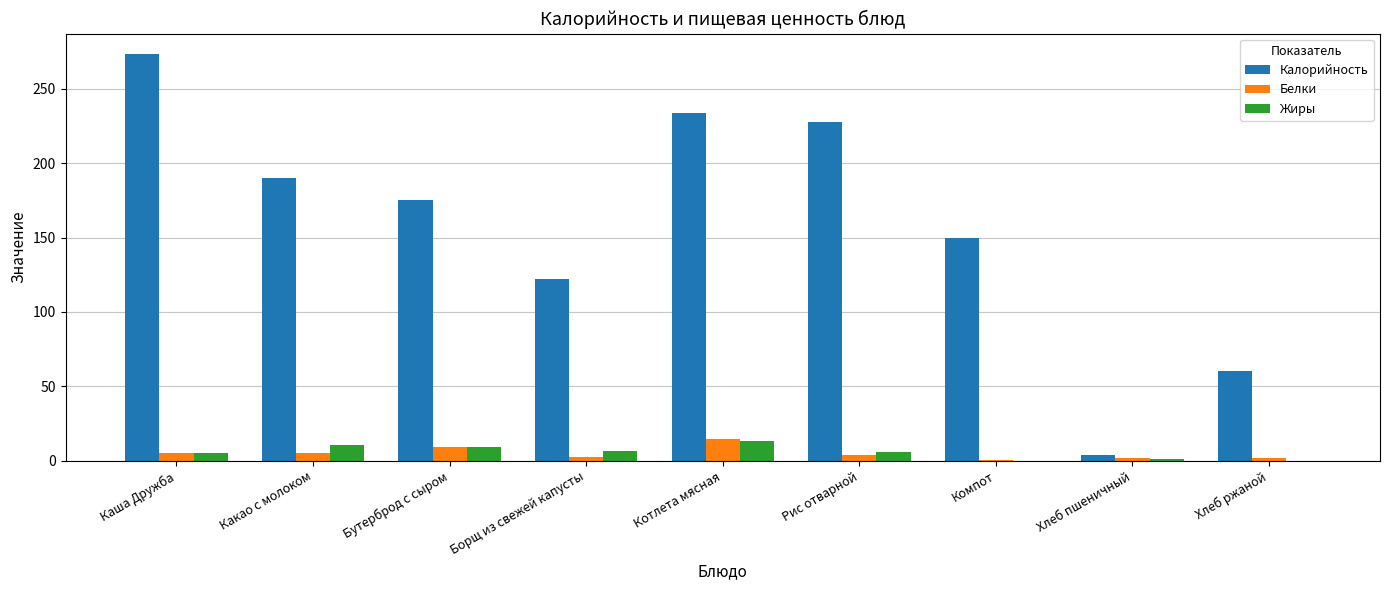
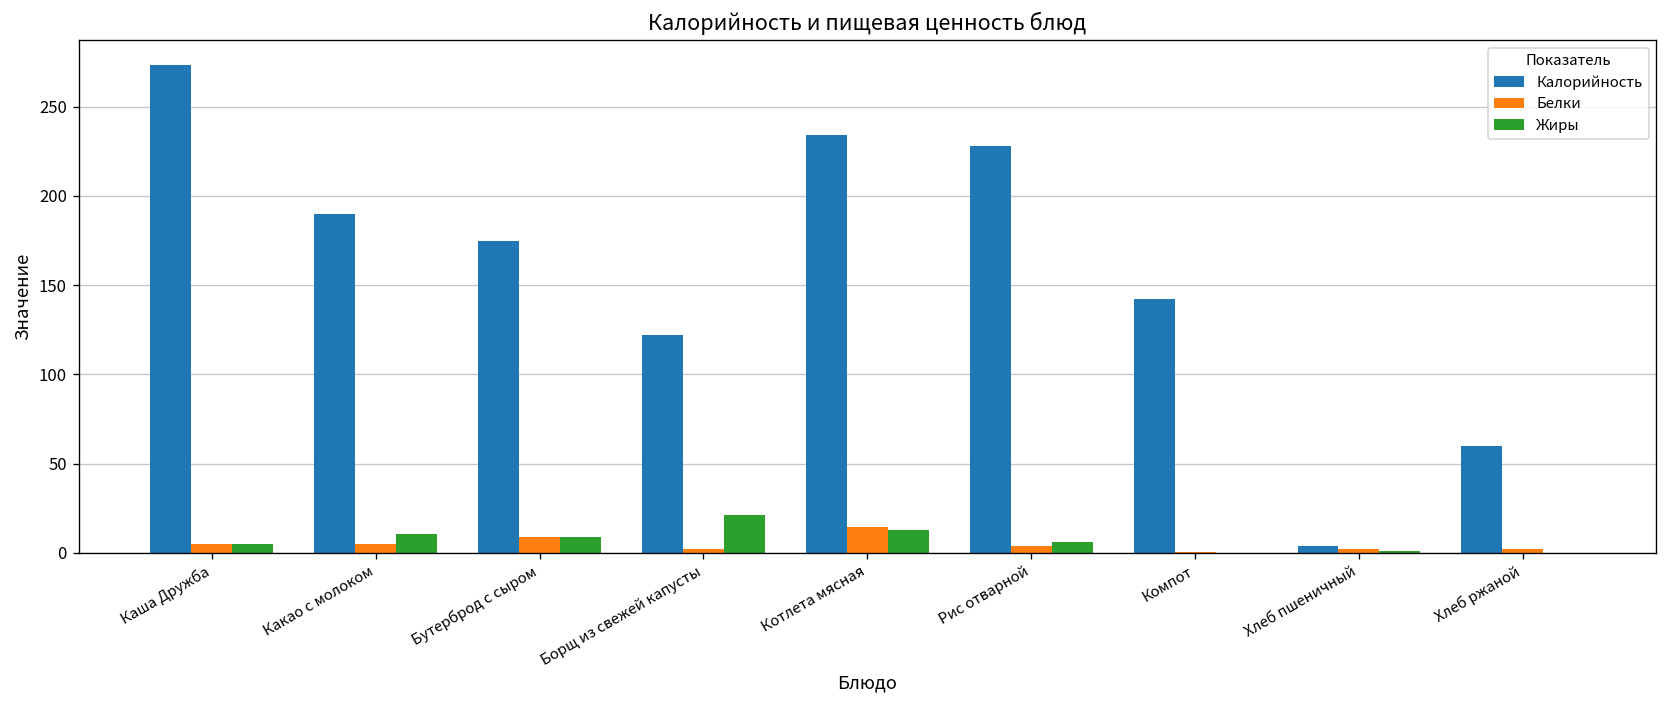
Жиры, Борщ из свежей капусты: 7 -> 21
Калорийность, Компот: 150 -> 142
